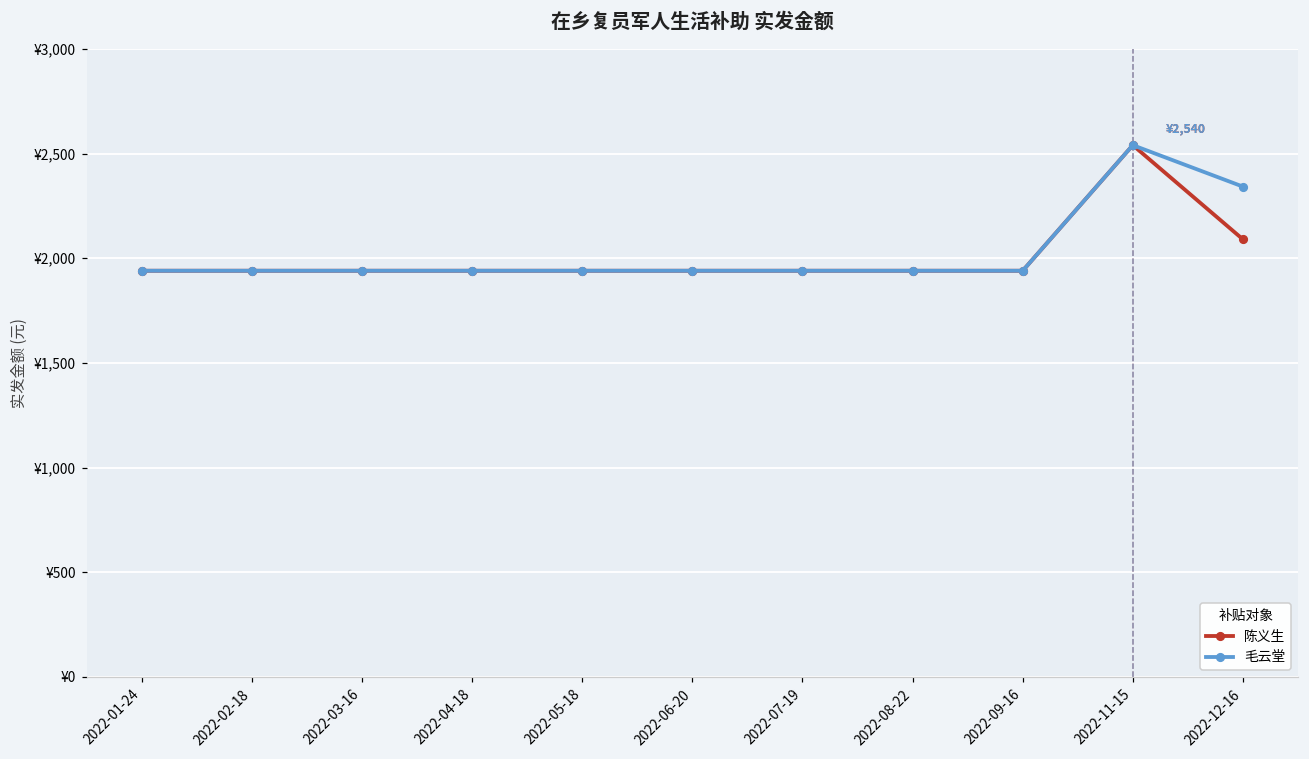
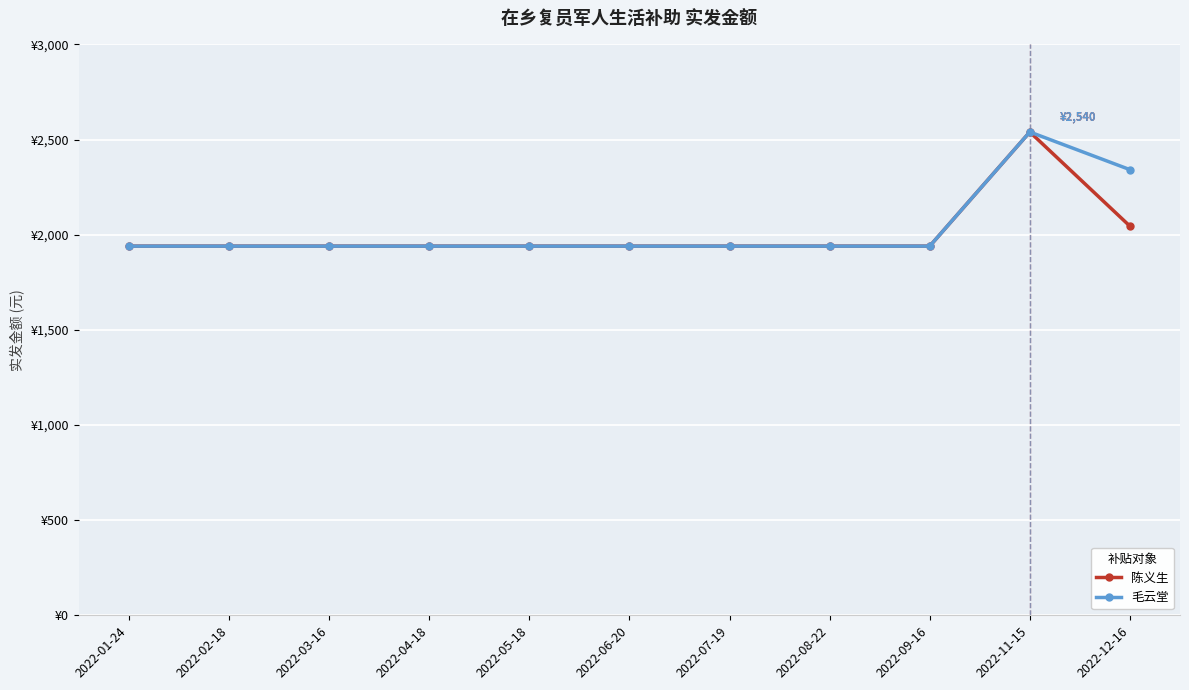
陈义生, 2022-12-16: ¥2,090 -> ¥2,050
